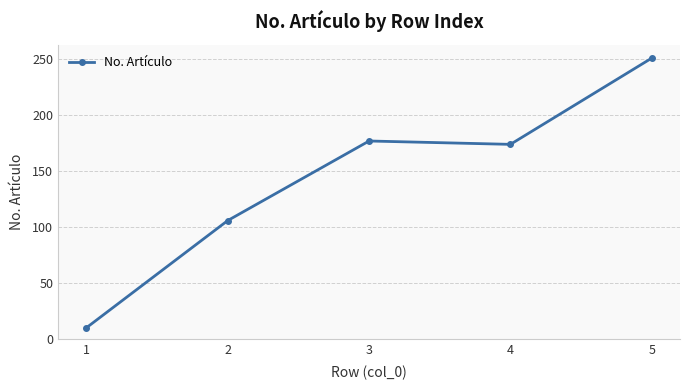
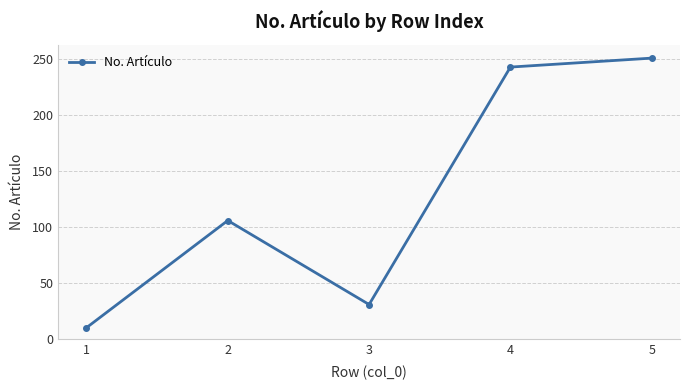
3: 177 -> 31
4: 174 -> 243
